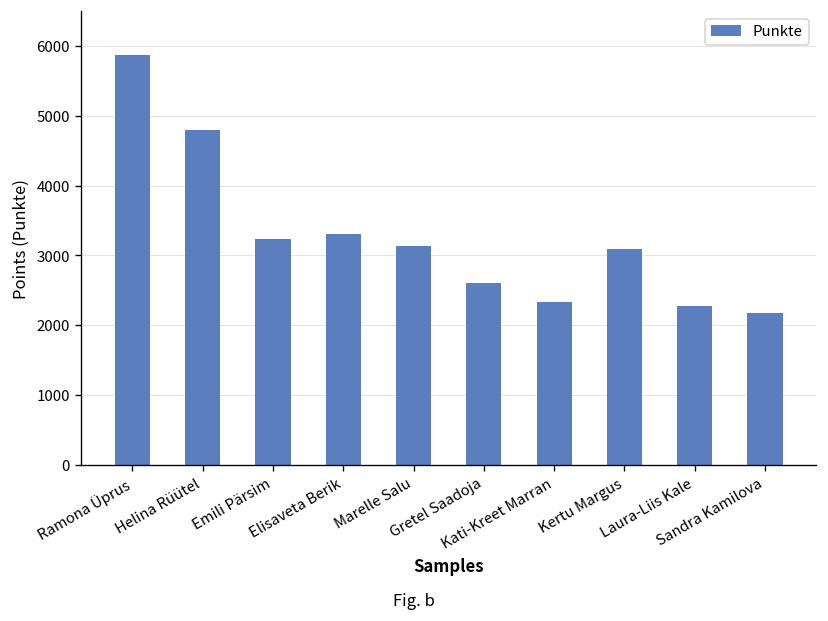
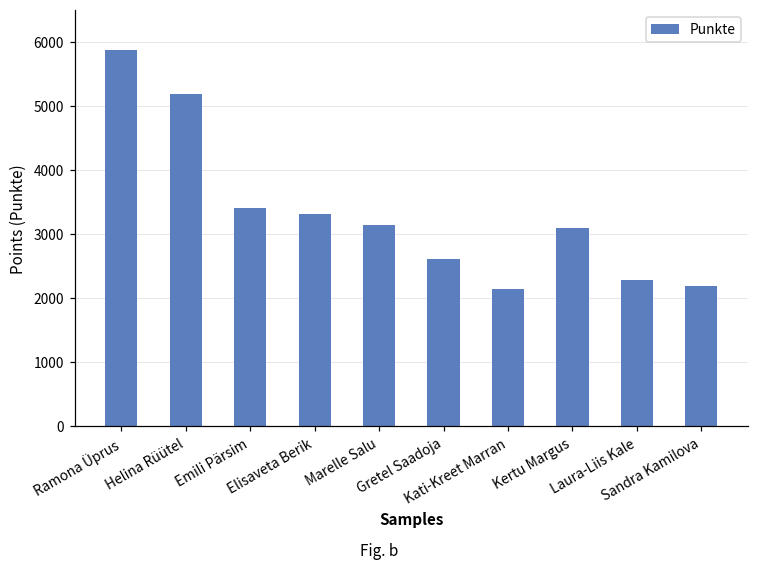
Helina Rüütel: 4800 -> 5200
Emili Pärsim: 3200 -> 3400
Kati-Kreet Marran: 2300 -> 2100
